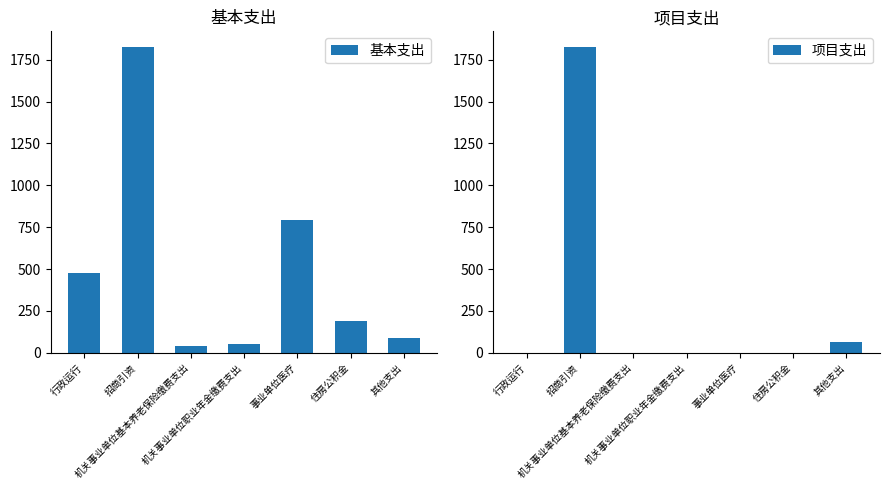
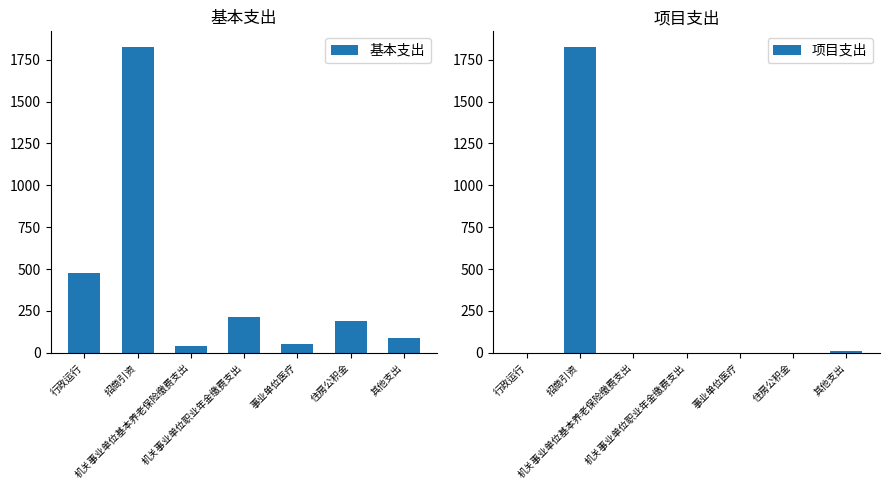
基本支出, 机关事业单位职业年金缴费支出: 50 -> 210
基本支出, 事业单位医疗: 790 -> 50
项目支出, 其他支出: 60 -> 10
